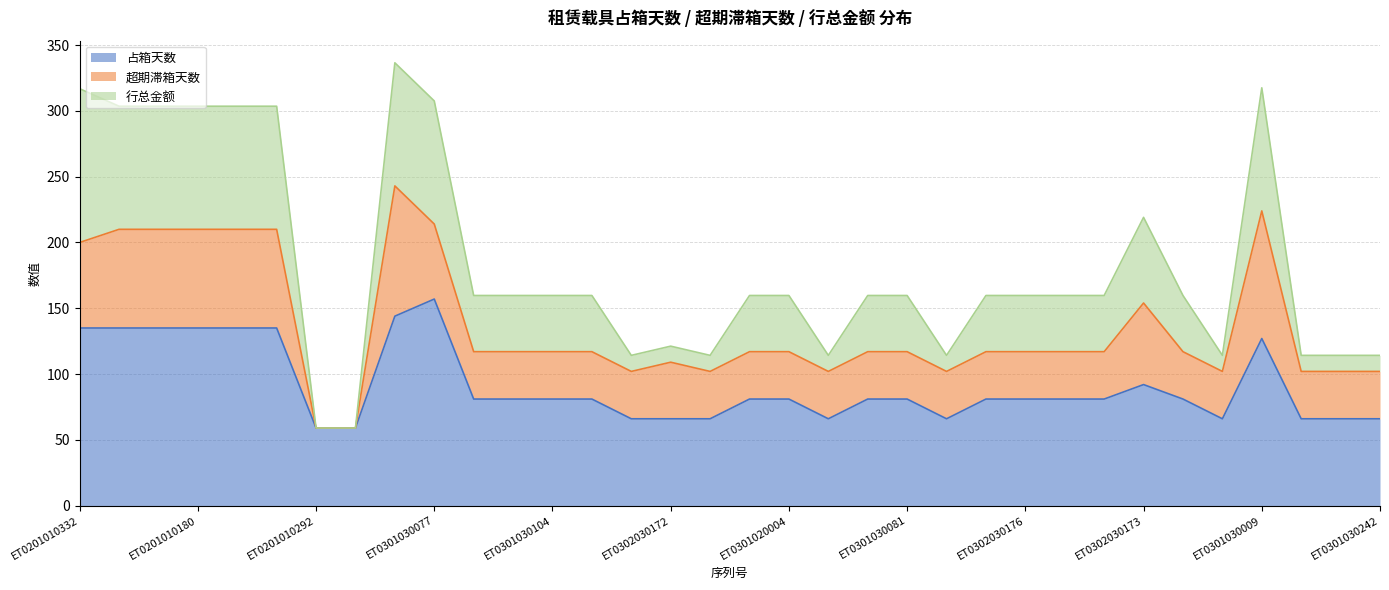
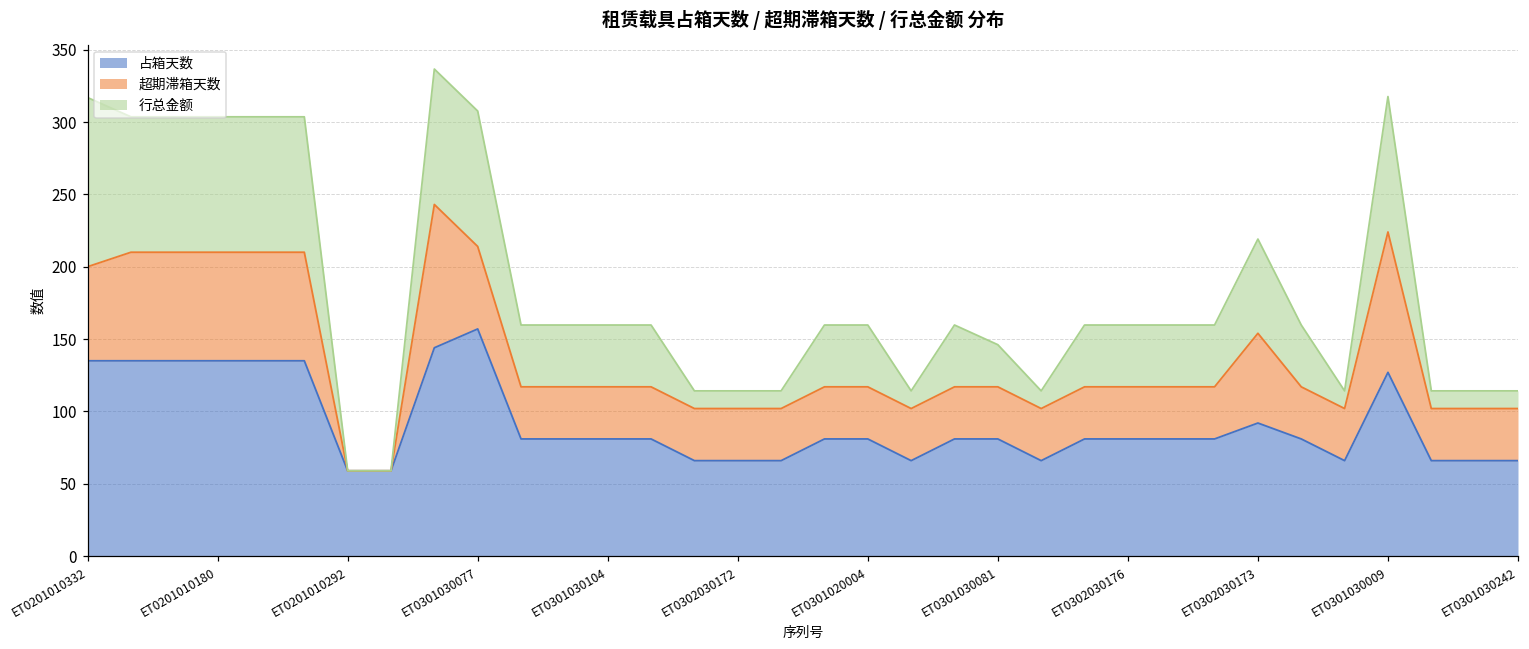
超期滞箱天数, ET0302030172: 43 -> 36
行总金额, ET0301030081: 43 -> 29
